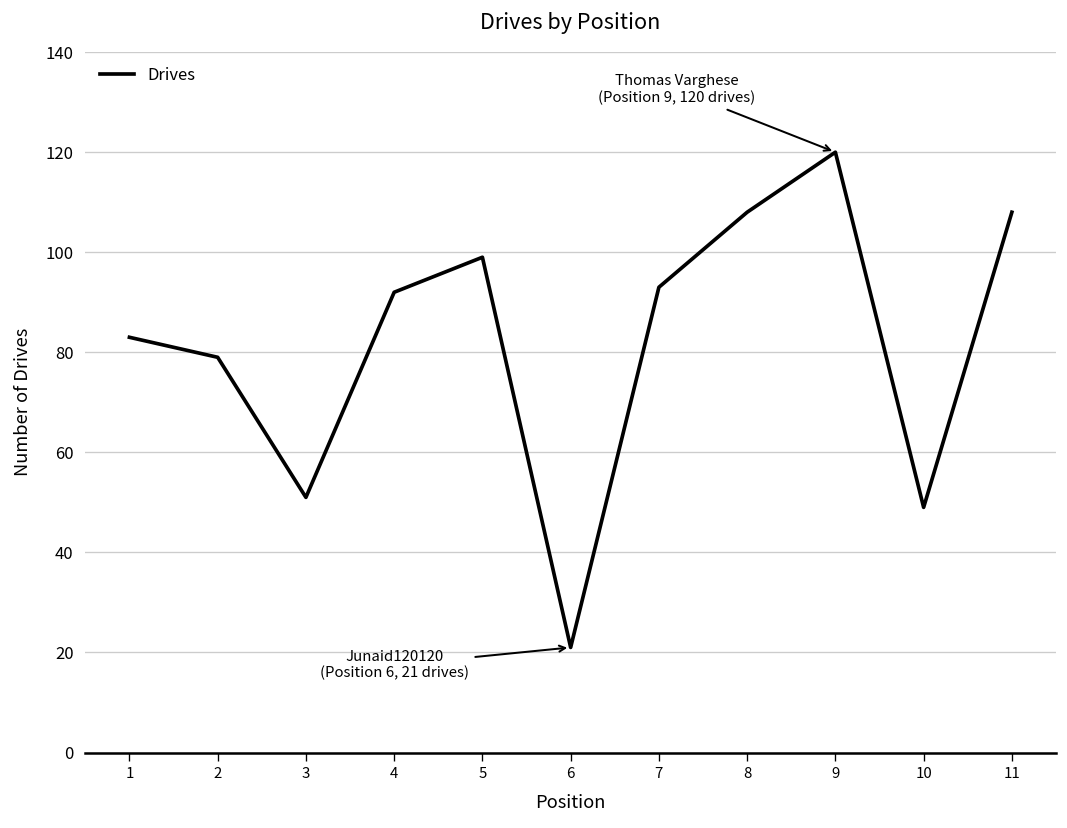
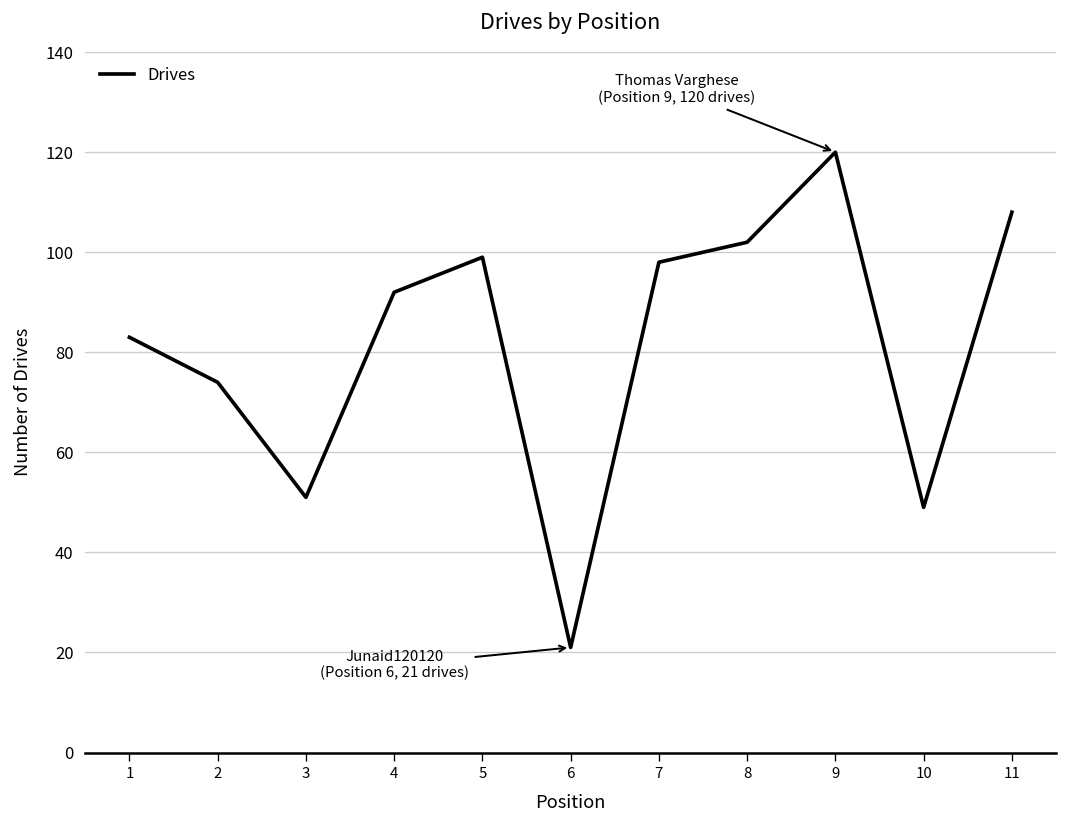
2: 79 -> 74
7: 93 -> 98
8: 108 -> 102
